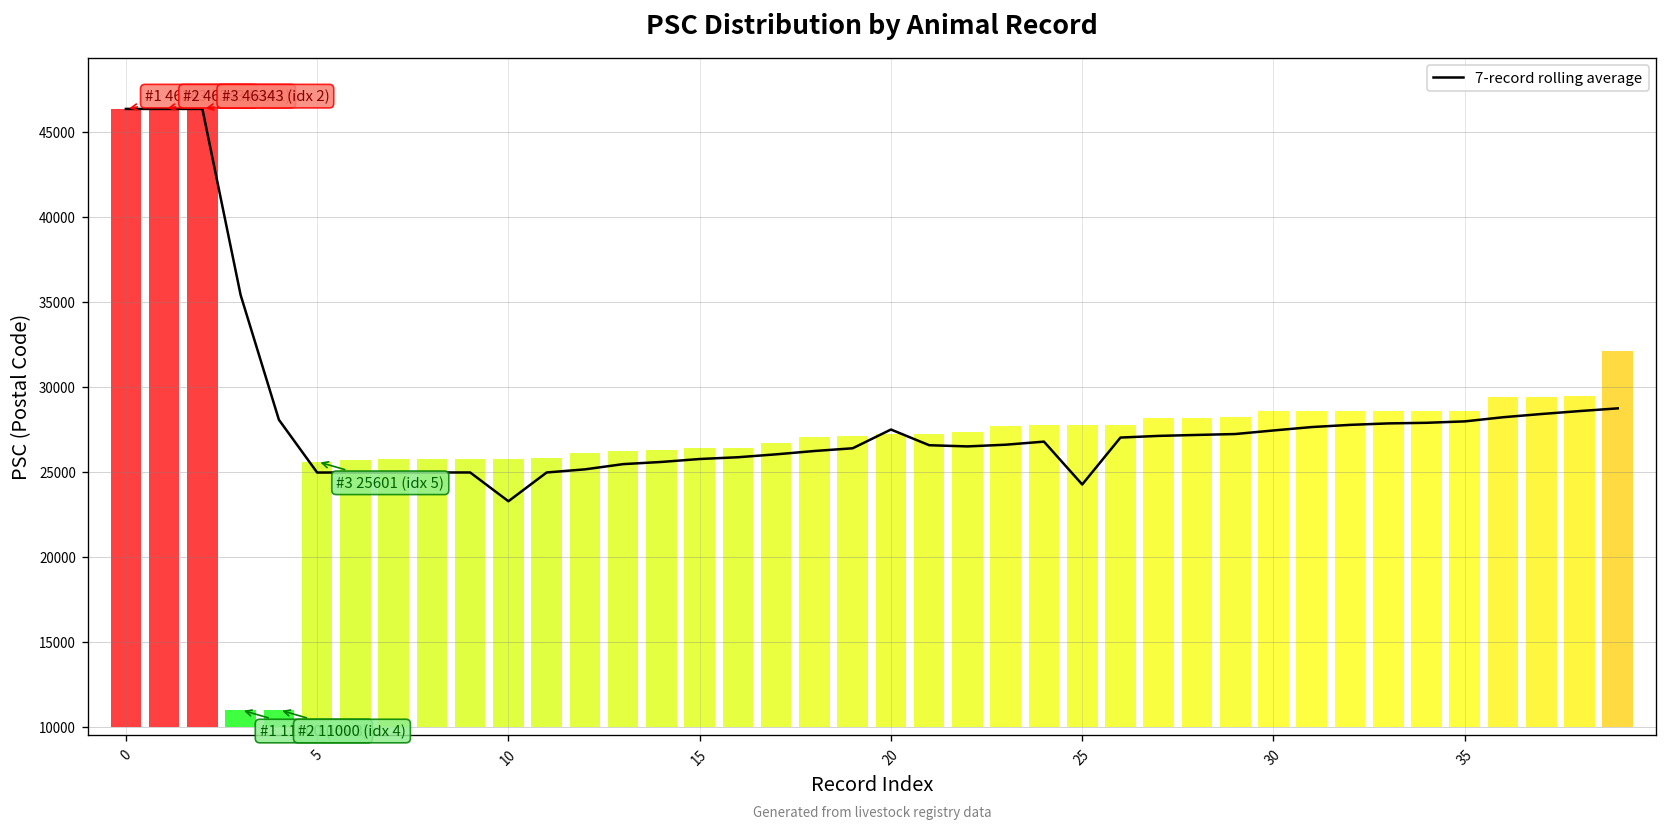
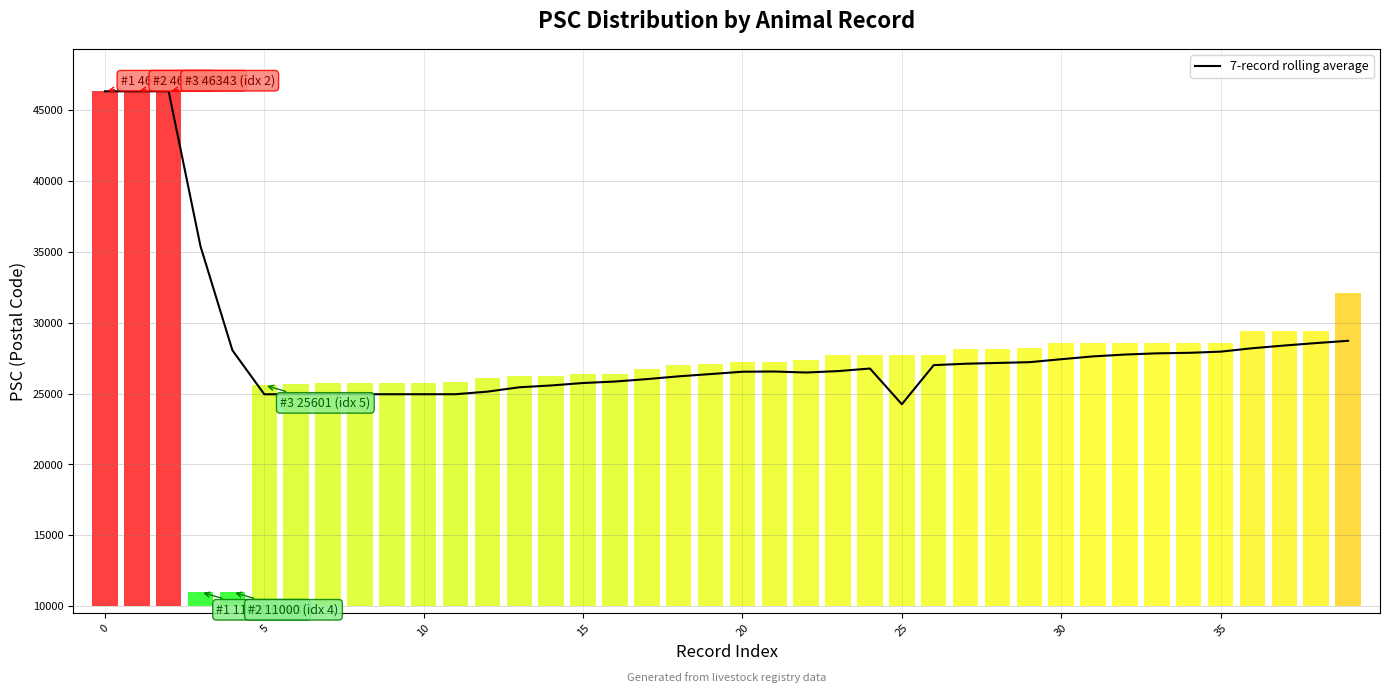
7-record rolling average, 10: 23300 -> 25000
7-record rolling average, 20: 27500 -> 26500
